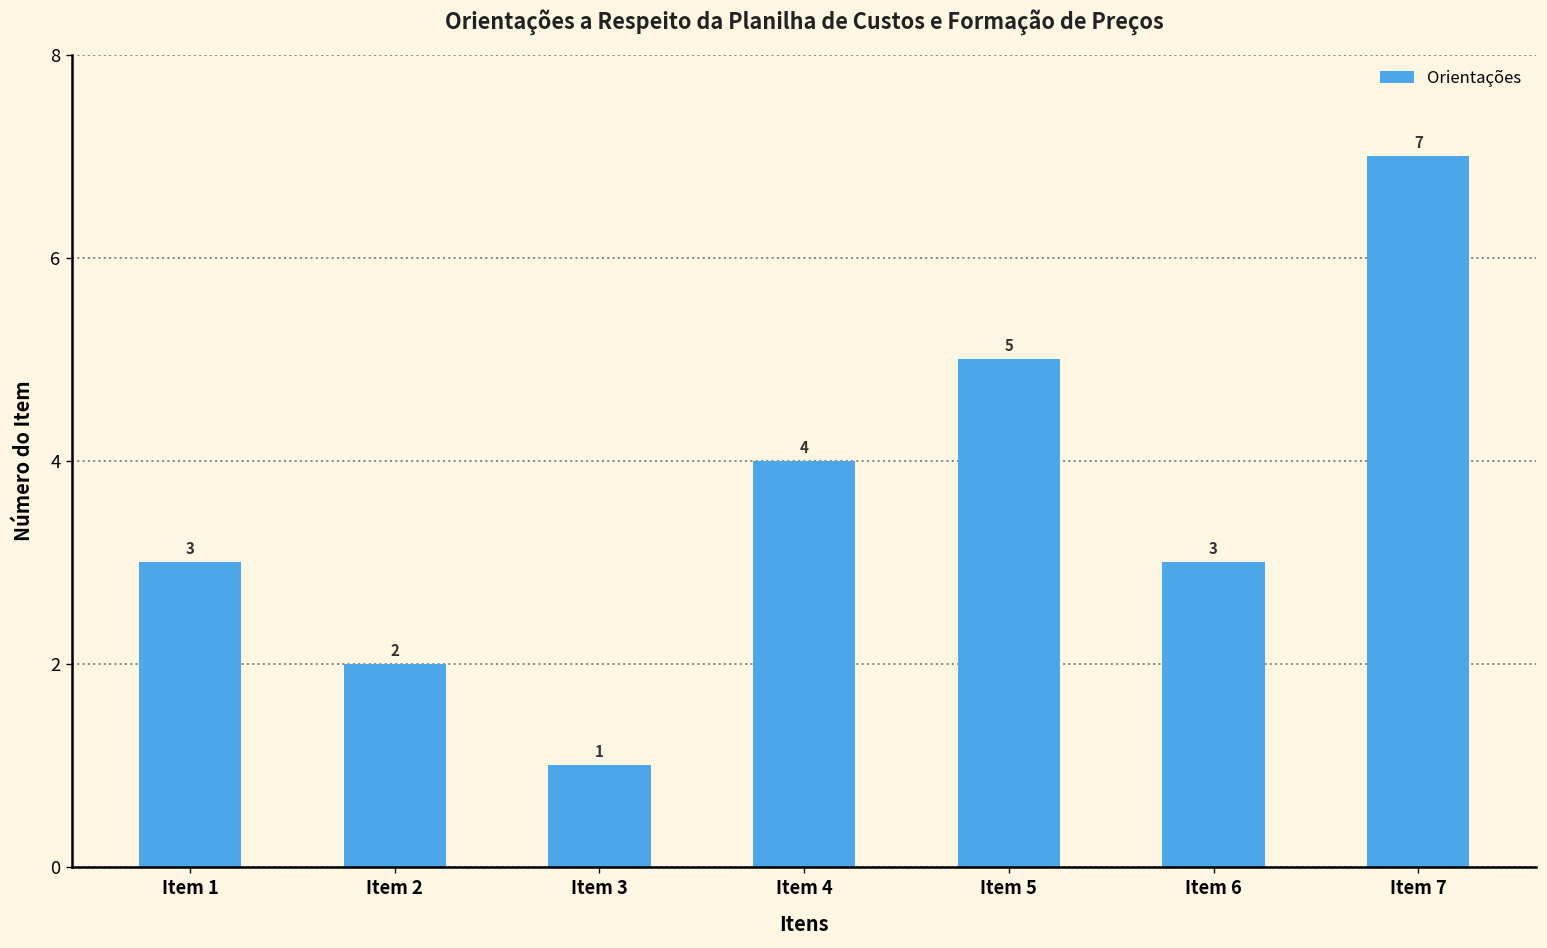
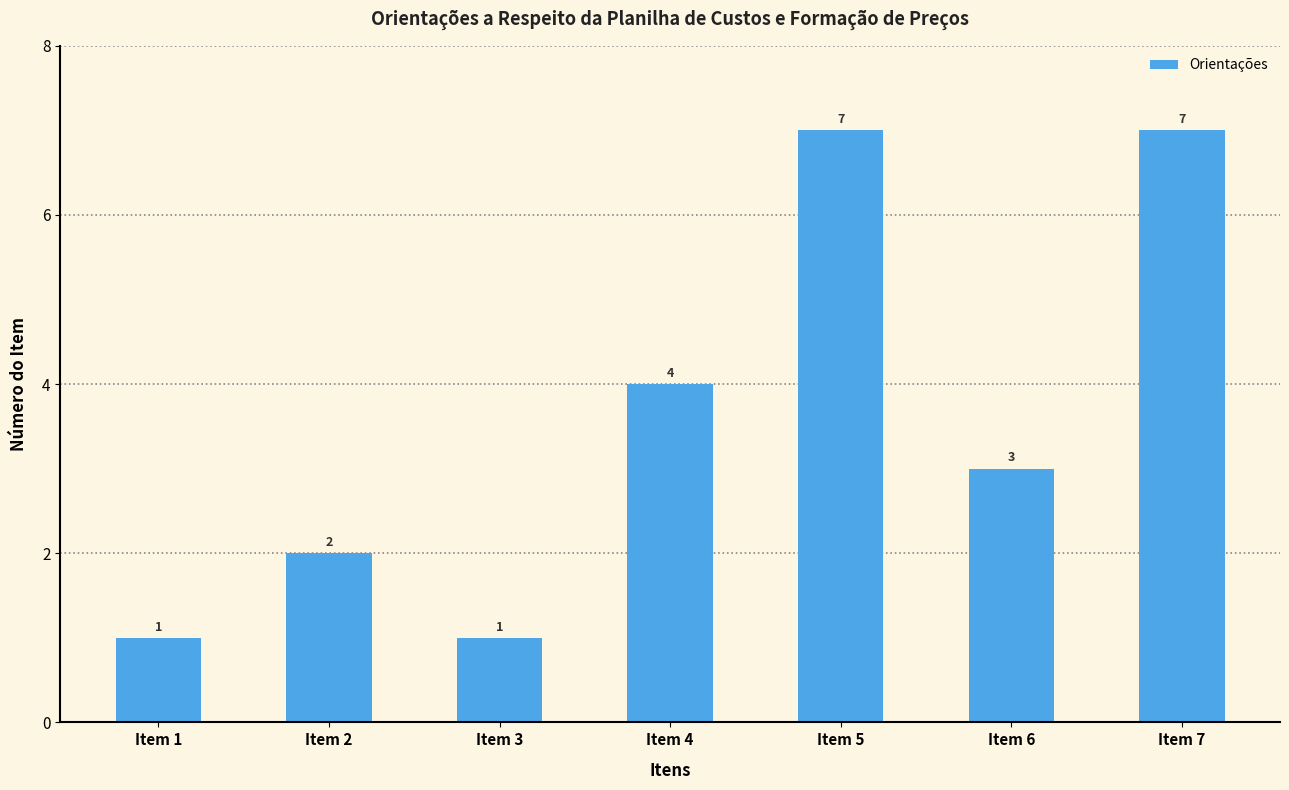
Item 1: 3 -> 1
Item 5: 5 -> 7
